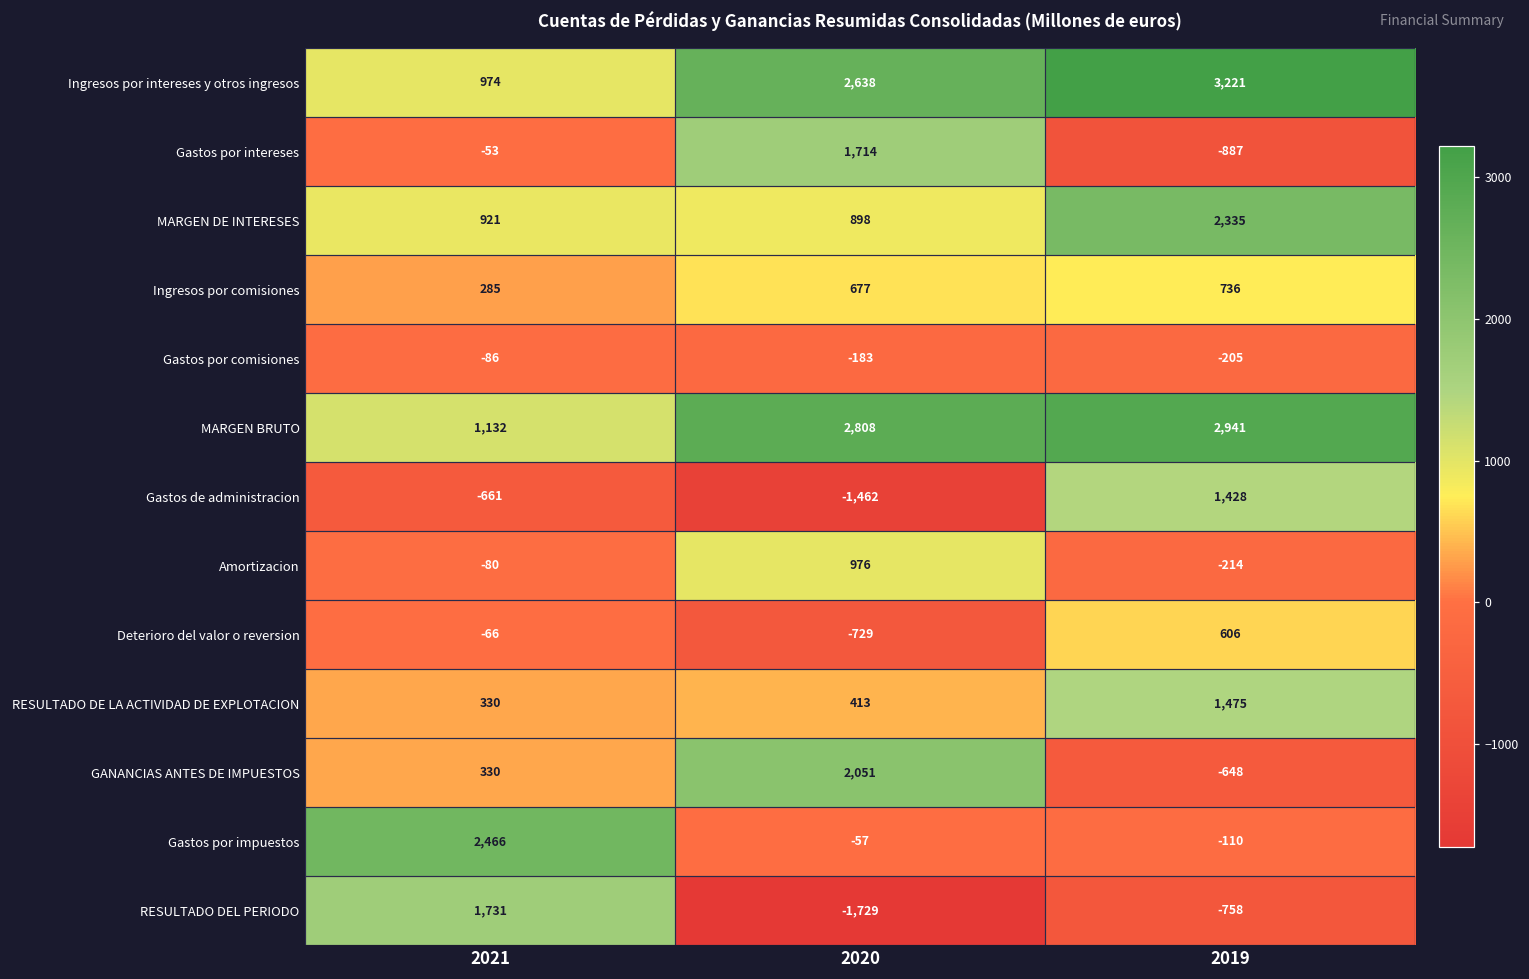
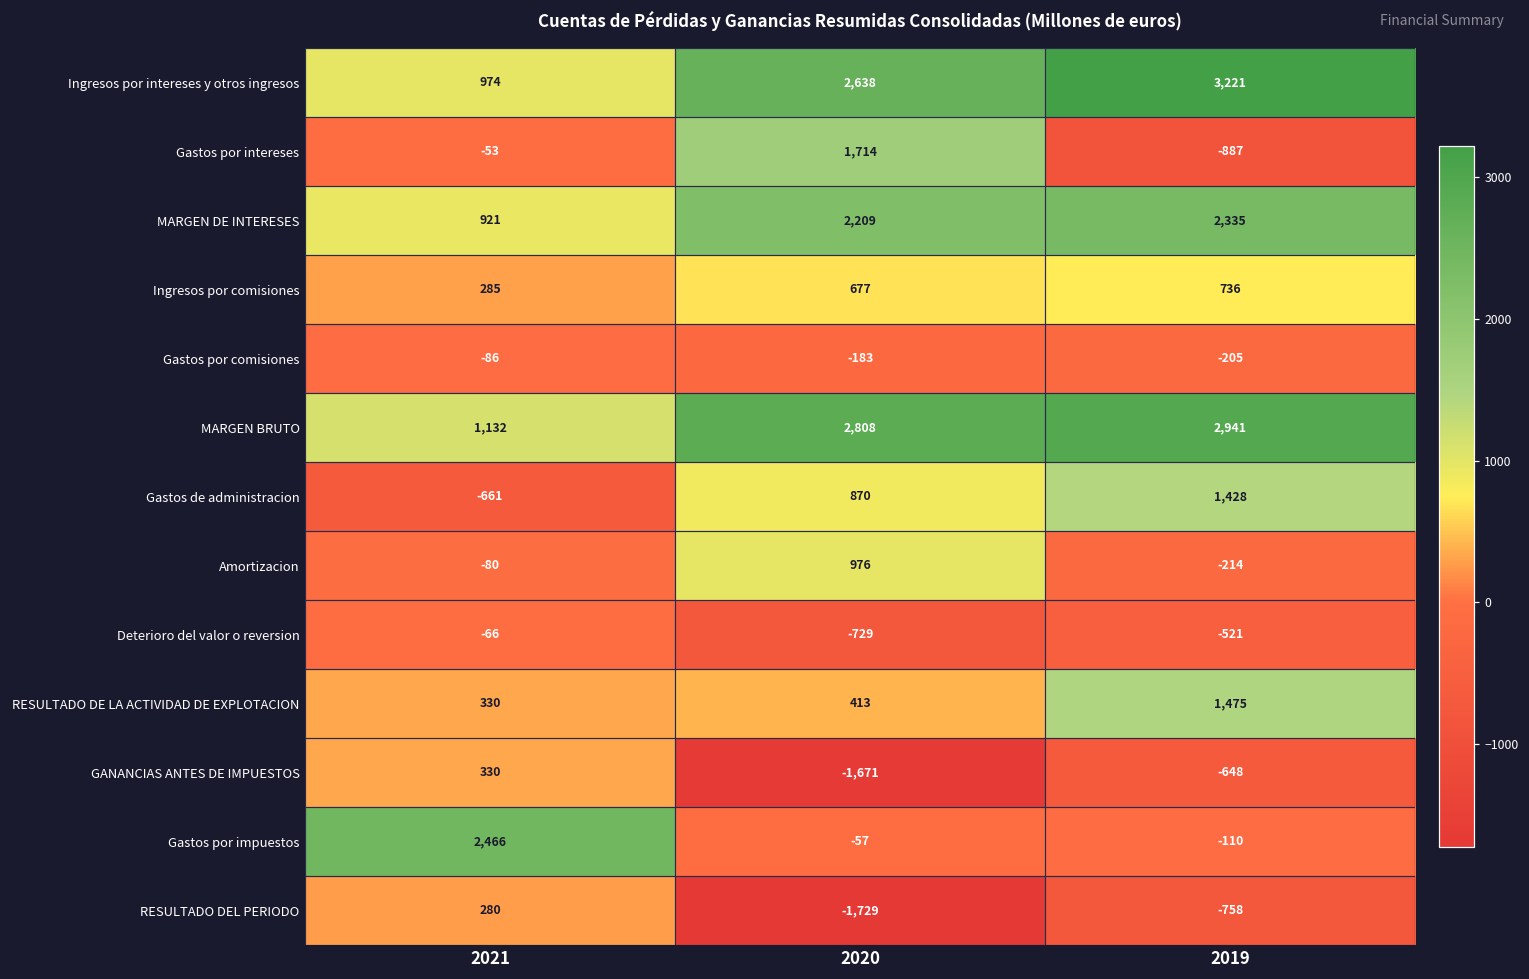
MARGEN DE INTERESES, 2020: 898 -> 2,209
Gastos de administracion, 2020: -1,462 -> 870
Deterioro del valor o reversion, 2019: 606 -> -521
GANANCIAS ANTES DE IMPUESTOS, 2020: 2,051 -> -1,671
RESULTADO DEL PERIODO, 2021: 1,731 -> 280
